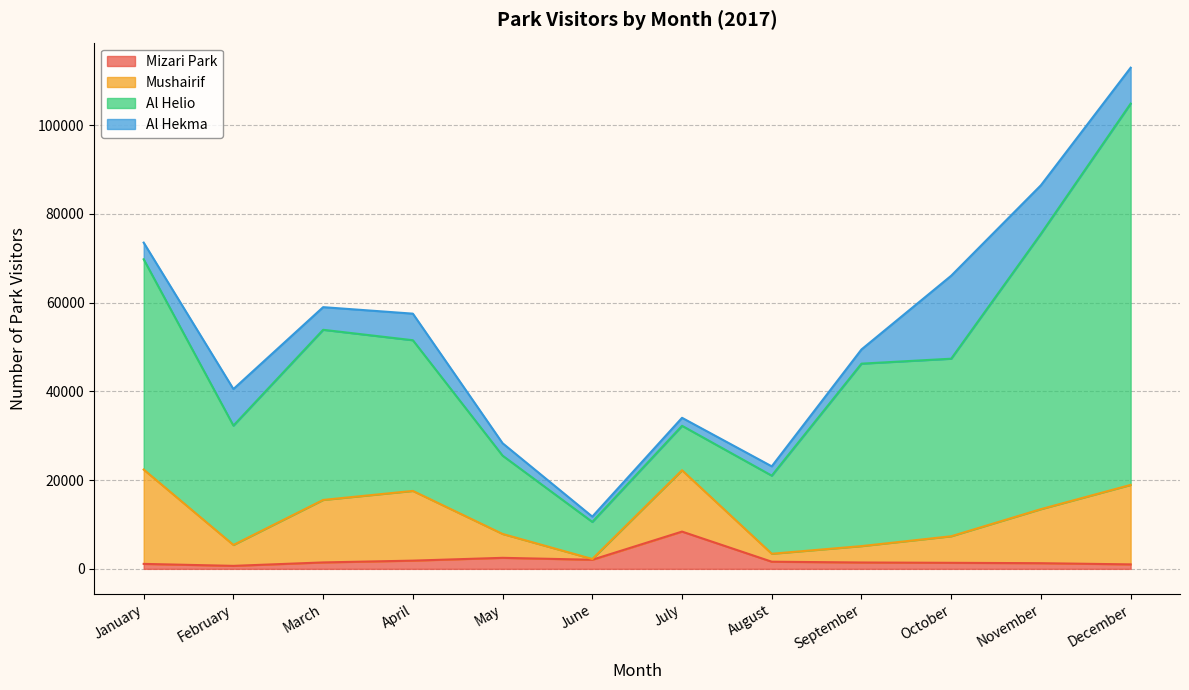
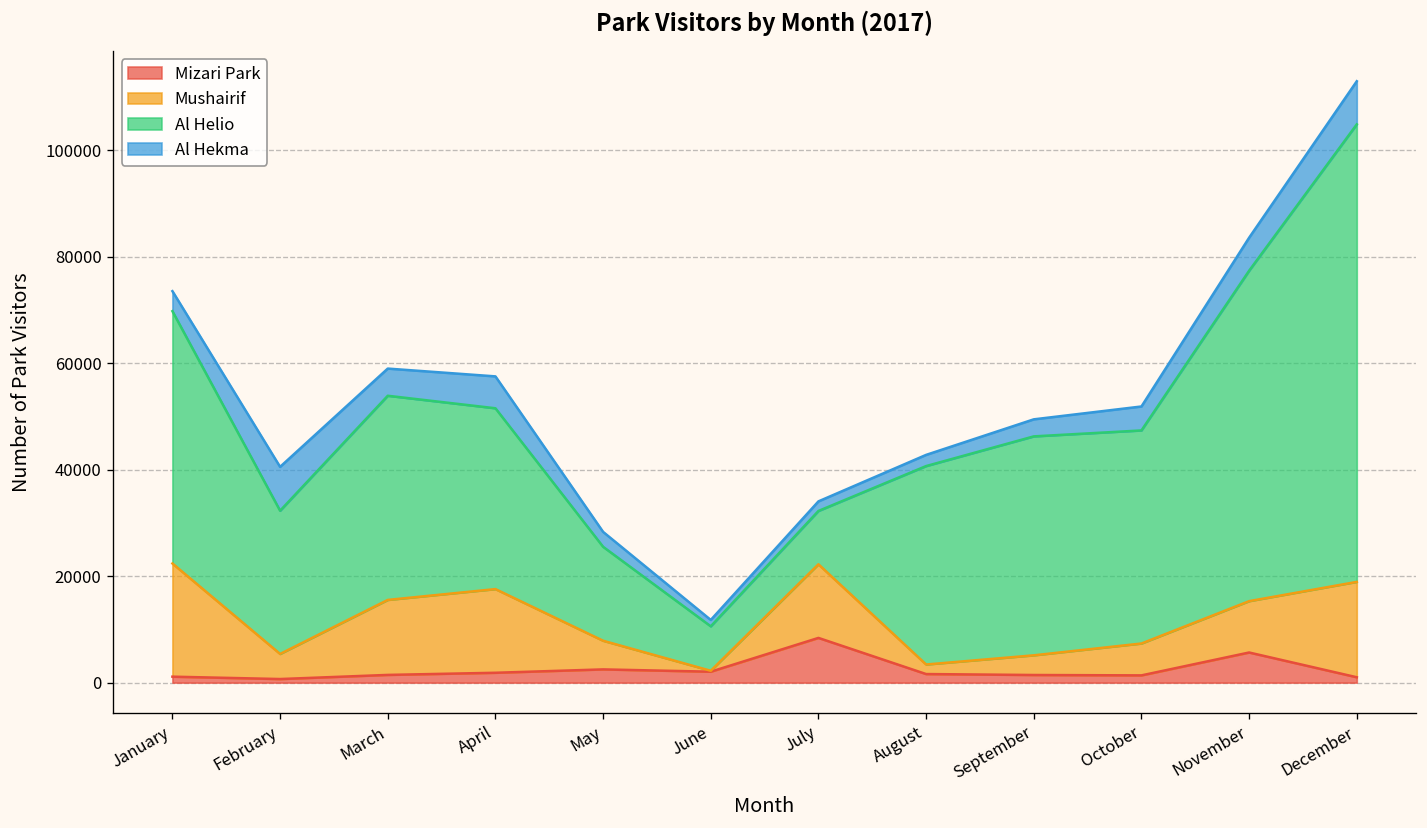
Al Helio, August: 18000 -> 37000
Al Hekma, October: 19000 -> 5000
Mizari Park, November: 1000 -> 6000
Mushairif, November: 12000 -> 10000
Al Hekma, November: 11000 -> 6000
